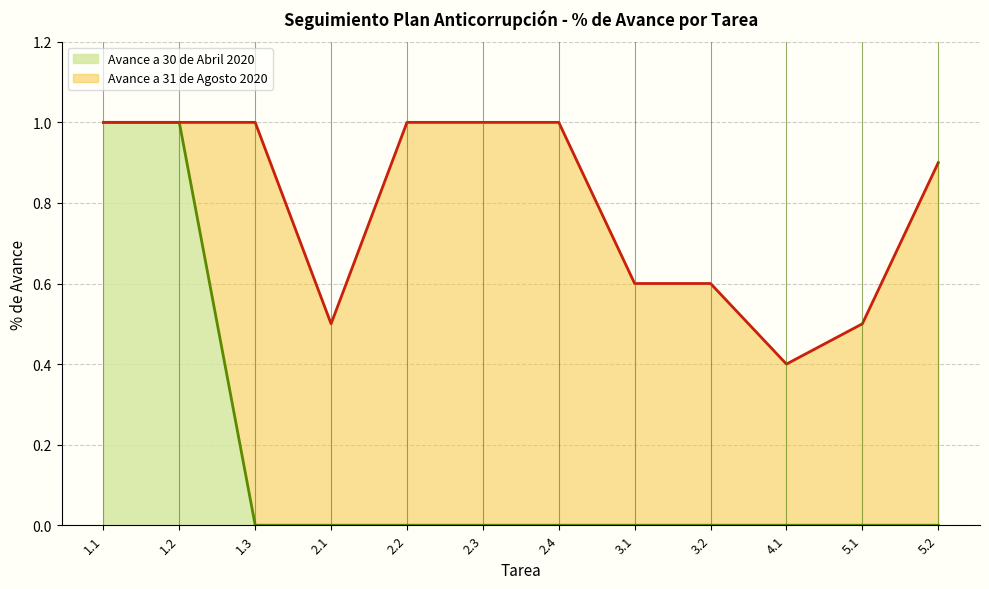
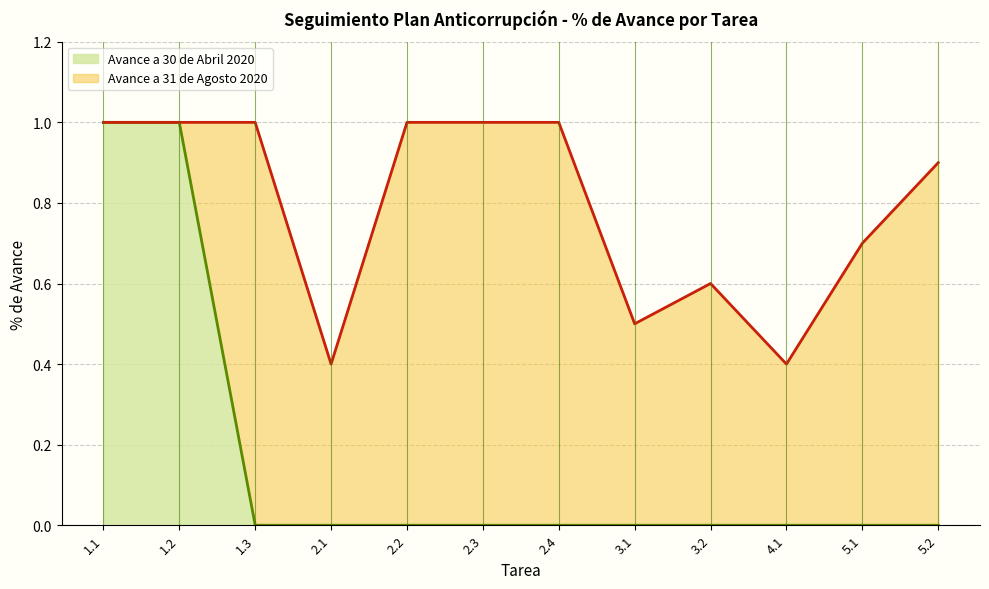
Avance a 31 de Agosto 2020, 2.1: 0.5 -> 0.4
Avance a 31 de Agosto 2020, 3.1: 0.6 -> 0.5
Avance a 31 de Agosto 2020, 5.1: 0.5 -> 0.7
